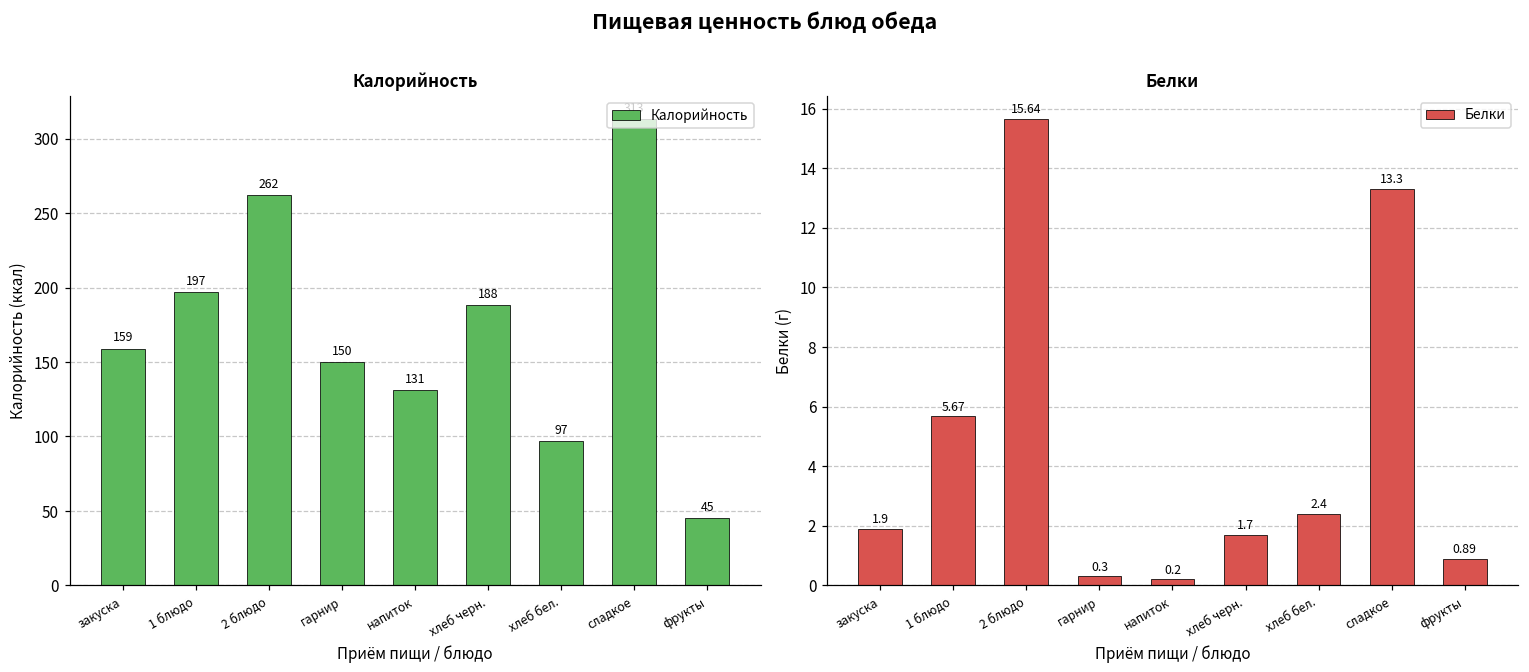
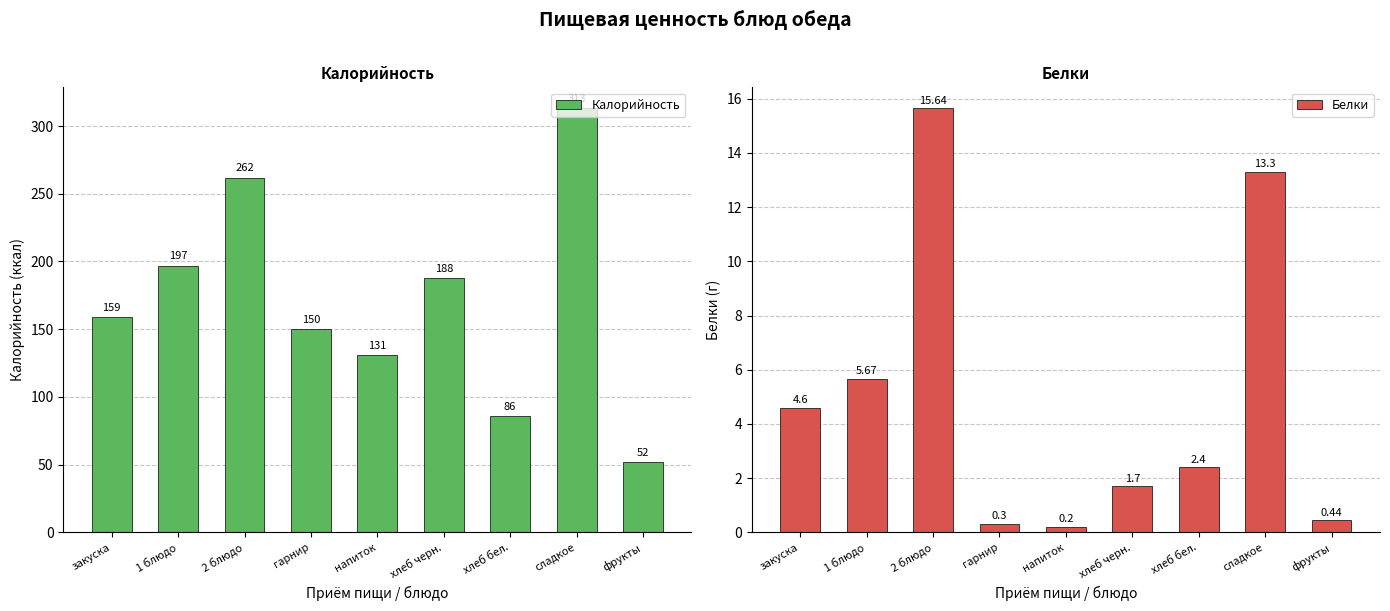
Калорийность, хлеб бел.: 97 -> 86
Калорийность, фрукты: 45 -> 52
Белки, закуска: 1.9 -> 4.6
Белки, фрукты: 0.89 -> 0.44
